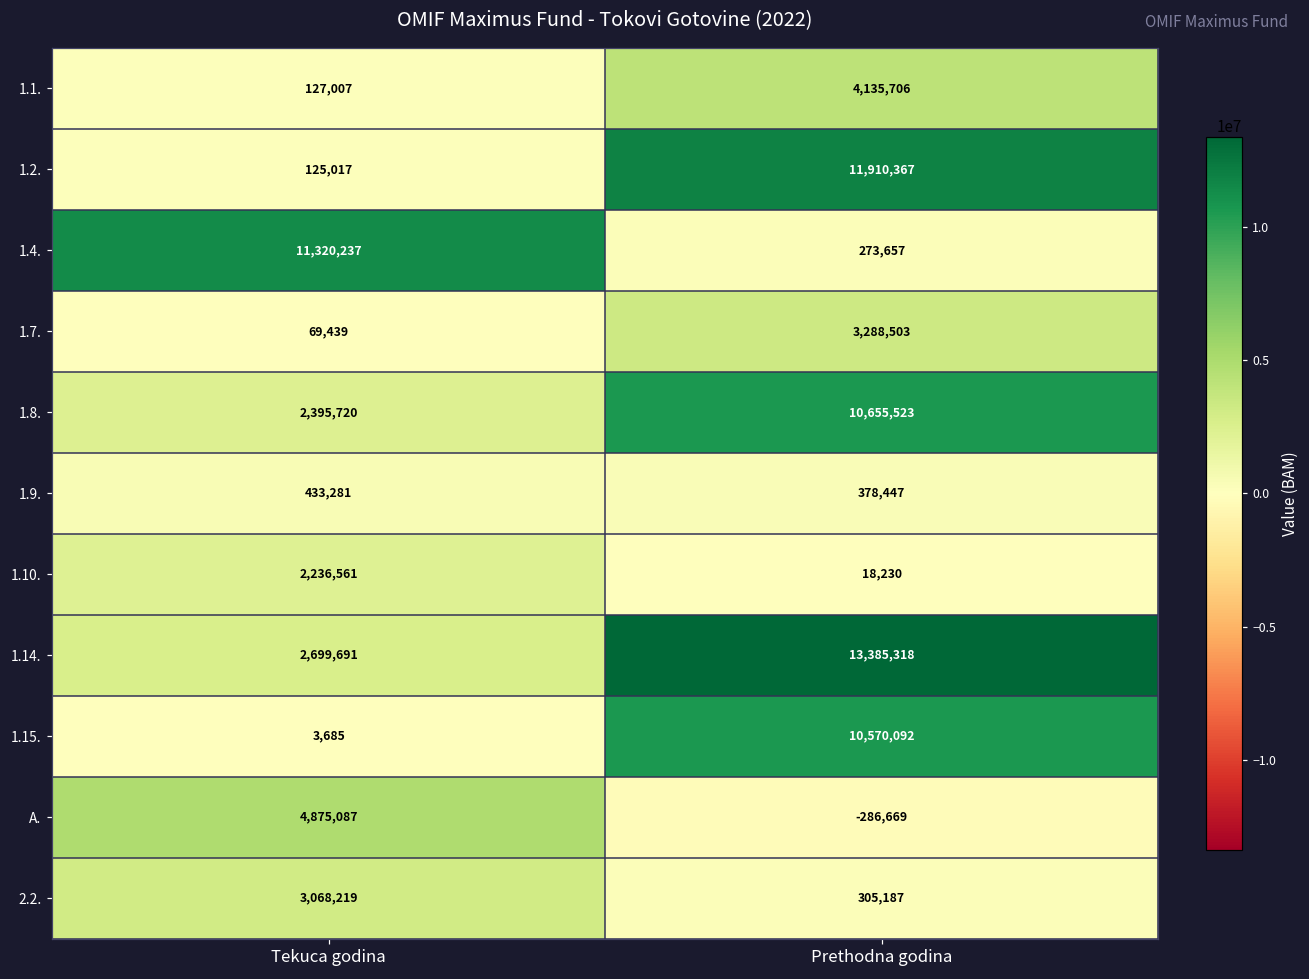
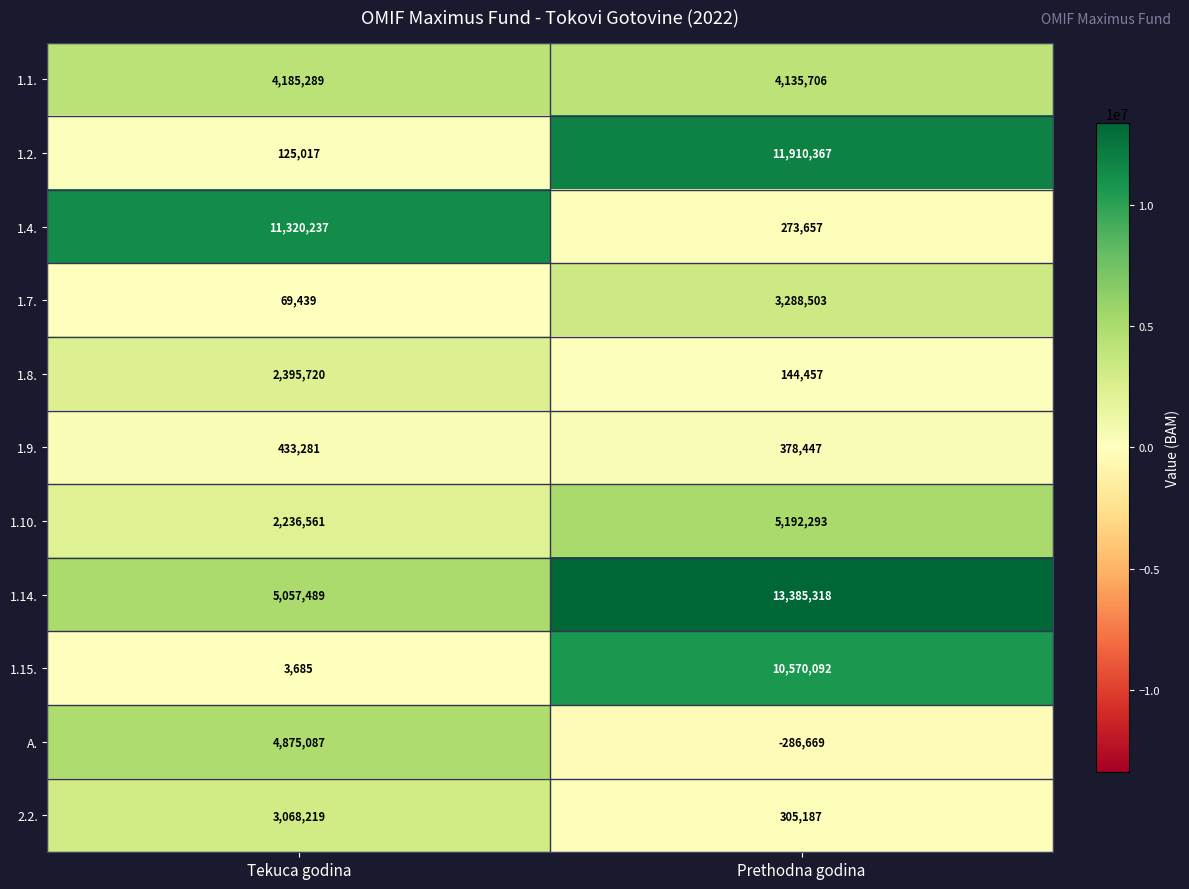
1.1., Tekuca godina: 127,007 -> 4,185,289
1.8., Prethodna godina: 10,655,523 -> 144,457
1.10., Prethodna godina: 18,230 -> 5,192,293
1.14., Tekuca godina: 2,699,691 -> 5,057,489
